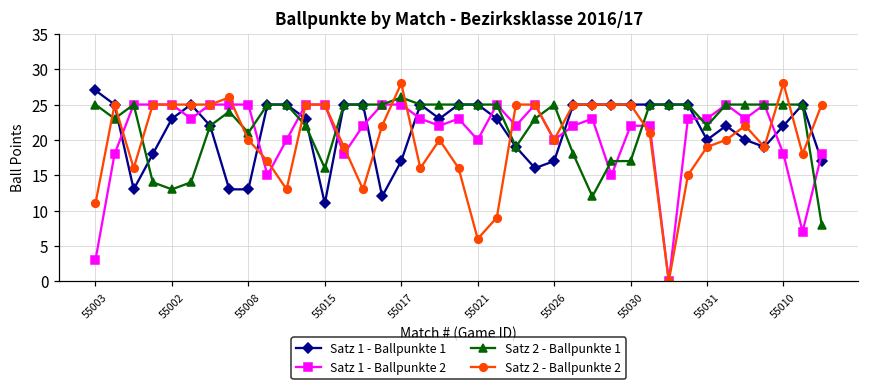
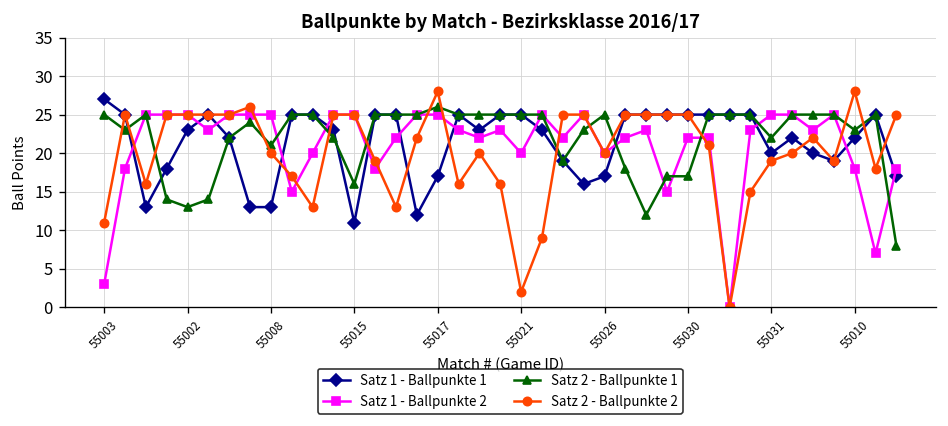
Satz 2 - Ballpunkte 2, 55021: 6 -> 2
Satz 1 - Ballpunkte 2, 55031: 23 -> 25
Satz 2 - Ballpunkte 1, 55010: 25 -> 23
